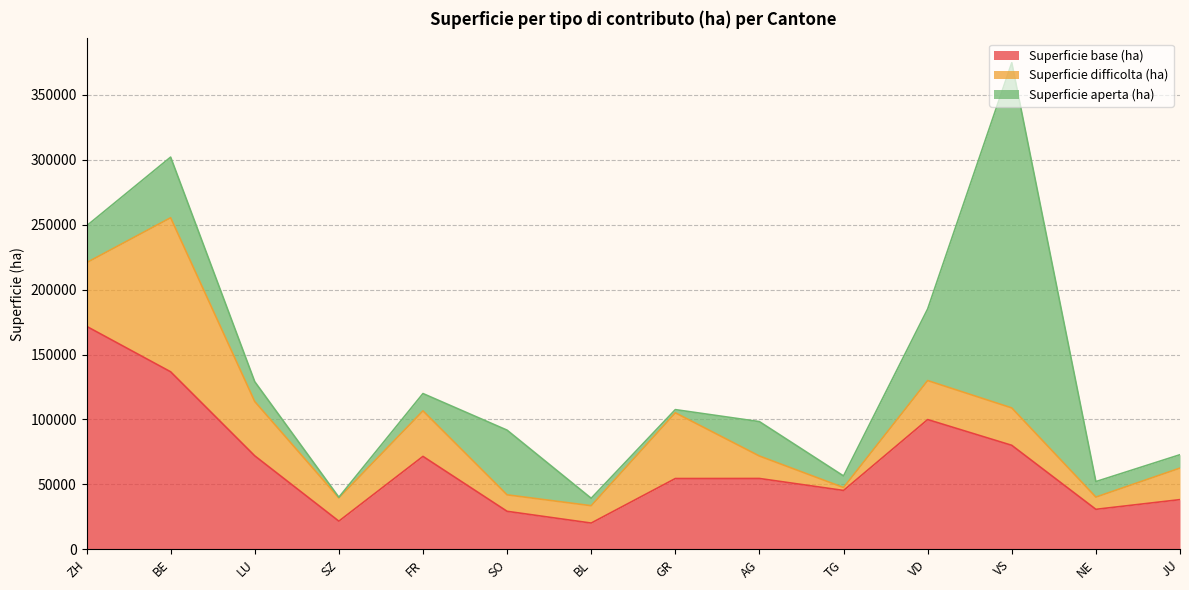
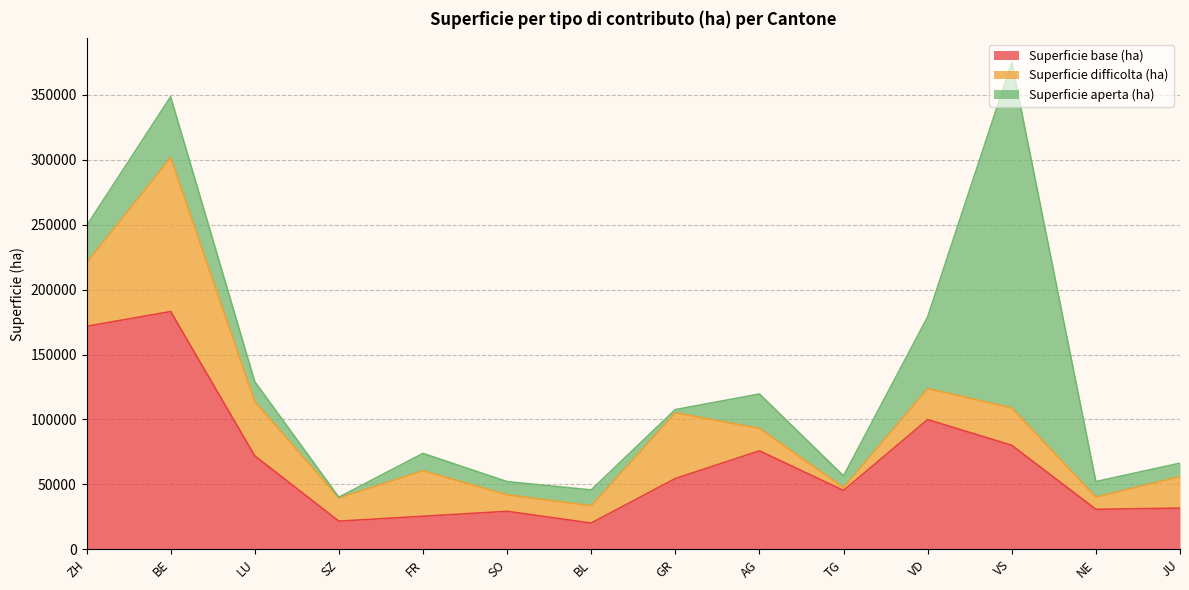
Superficie base (ha), BE: 137000 -> 183000
Superficie base (ha), FR: 72000 -> 25000
Superficie aperta (ha), SO: 50000 -> 10000
Superficie aperta (ha), BL: 6000 -> 12000
Superficie base (ha), AG: 55000 -> 76000
Superficie difficolta (ha), VD: 30000 -> 24000
Superficie base (ha), JU: 38000 -> 32000
